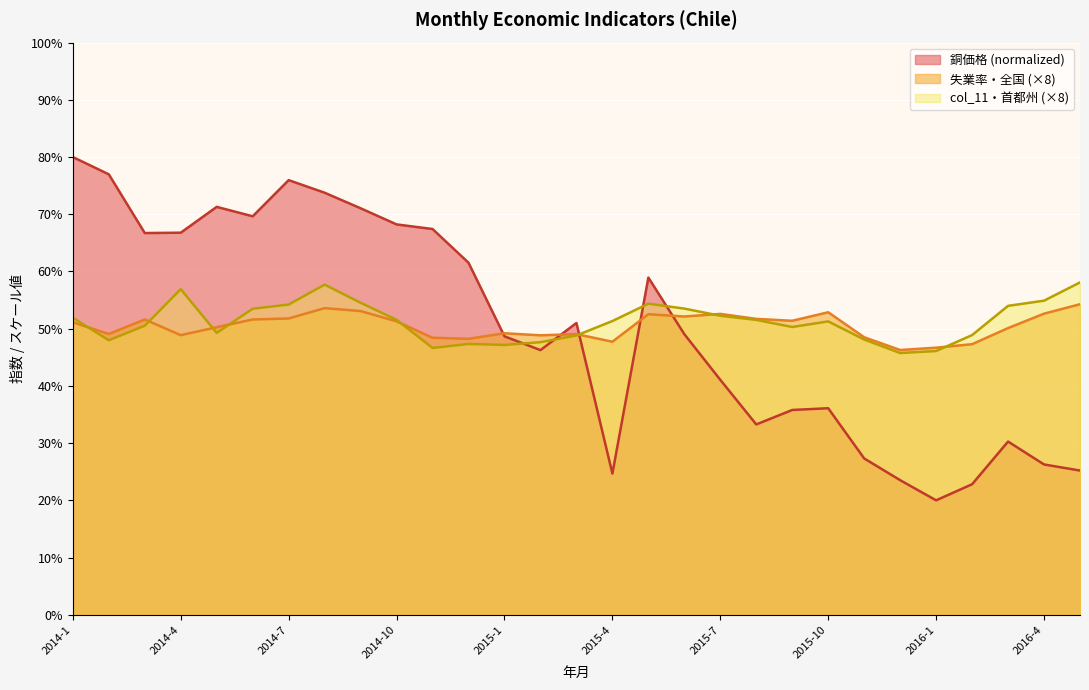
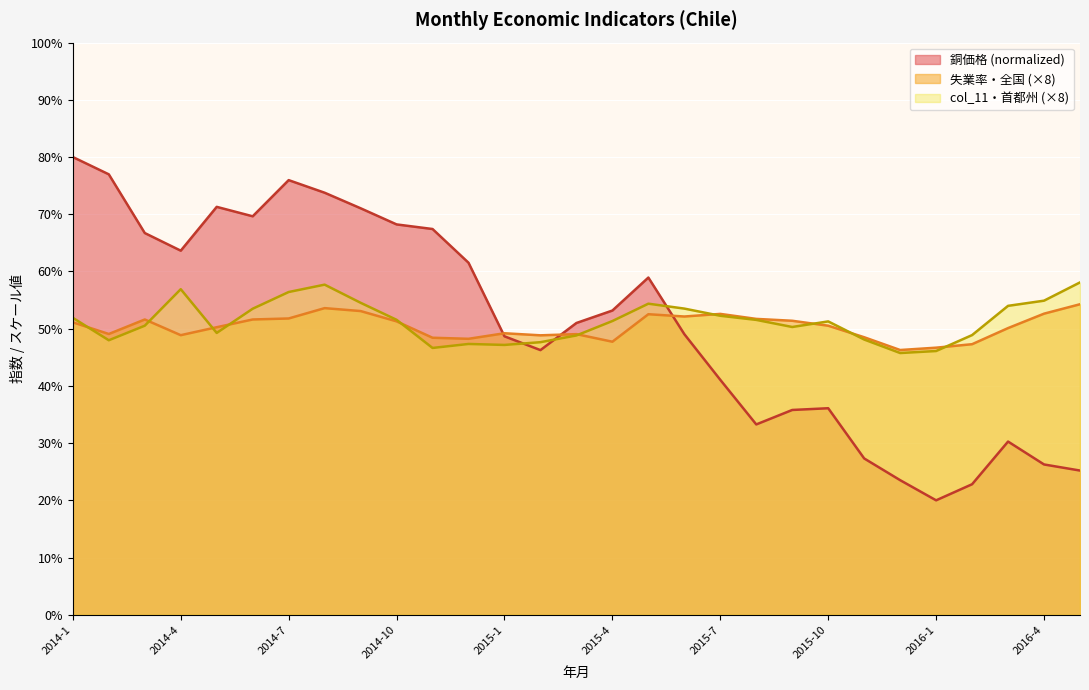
銅価格 (normalized), 2014-4: 67% -> 64%
col_11・首都州 (×8), 2014-7: 54% -> 56%
銅価格 (normalized), 2015-4: 25% -> 53%
失業率・全国 (×8), 2015-10: 53% -> 51%
